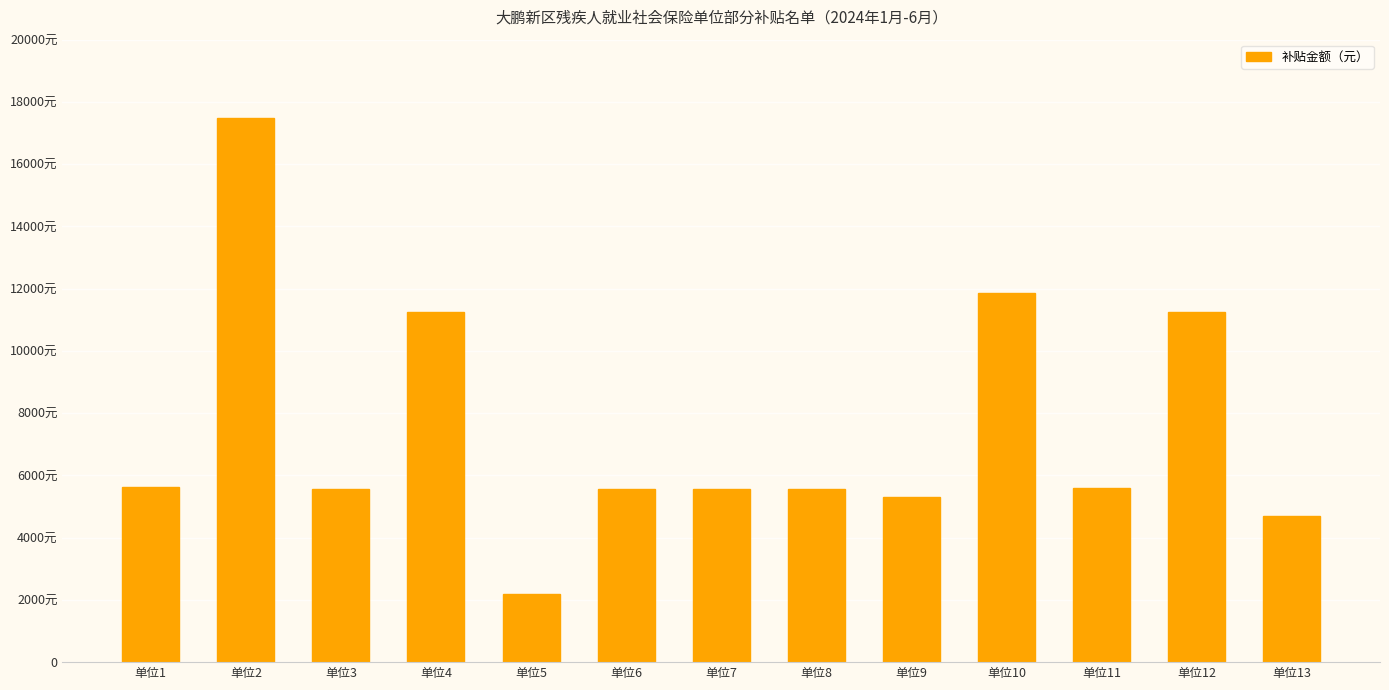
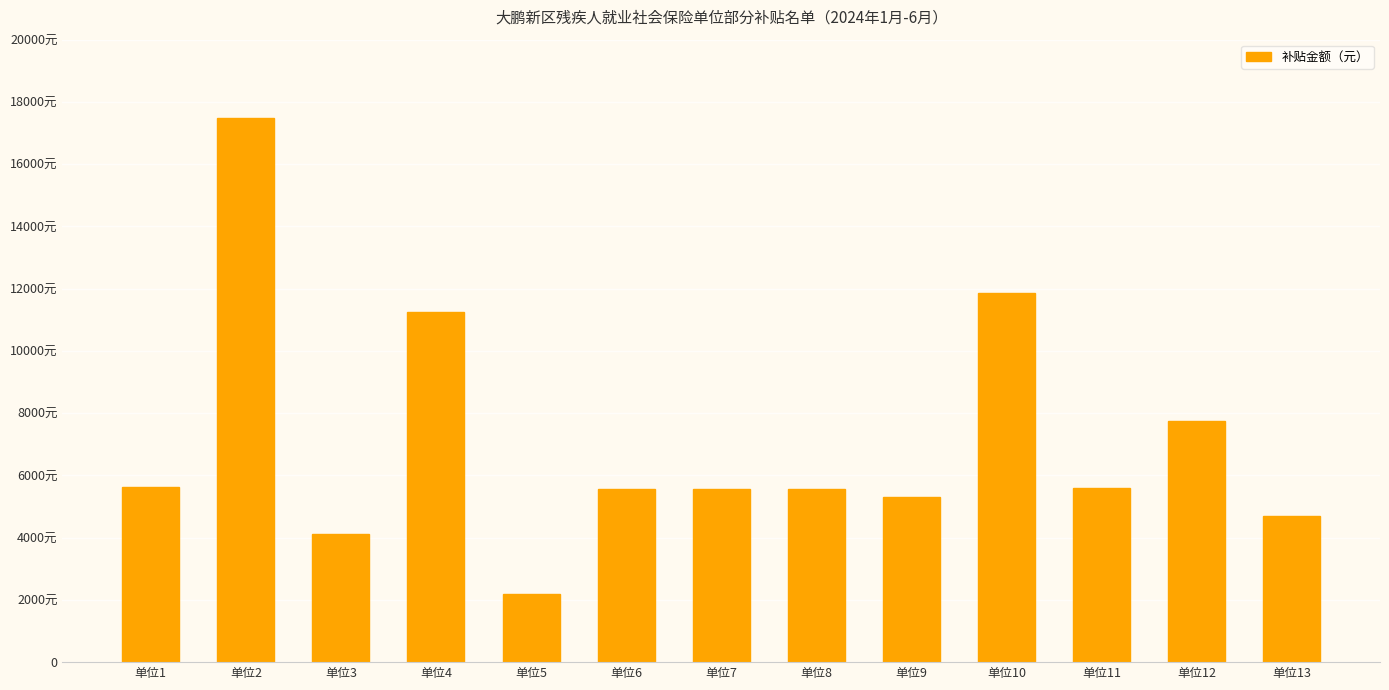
单位3: 5600元 -> 4100元
单位12: 11200元 -> 7700元
